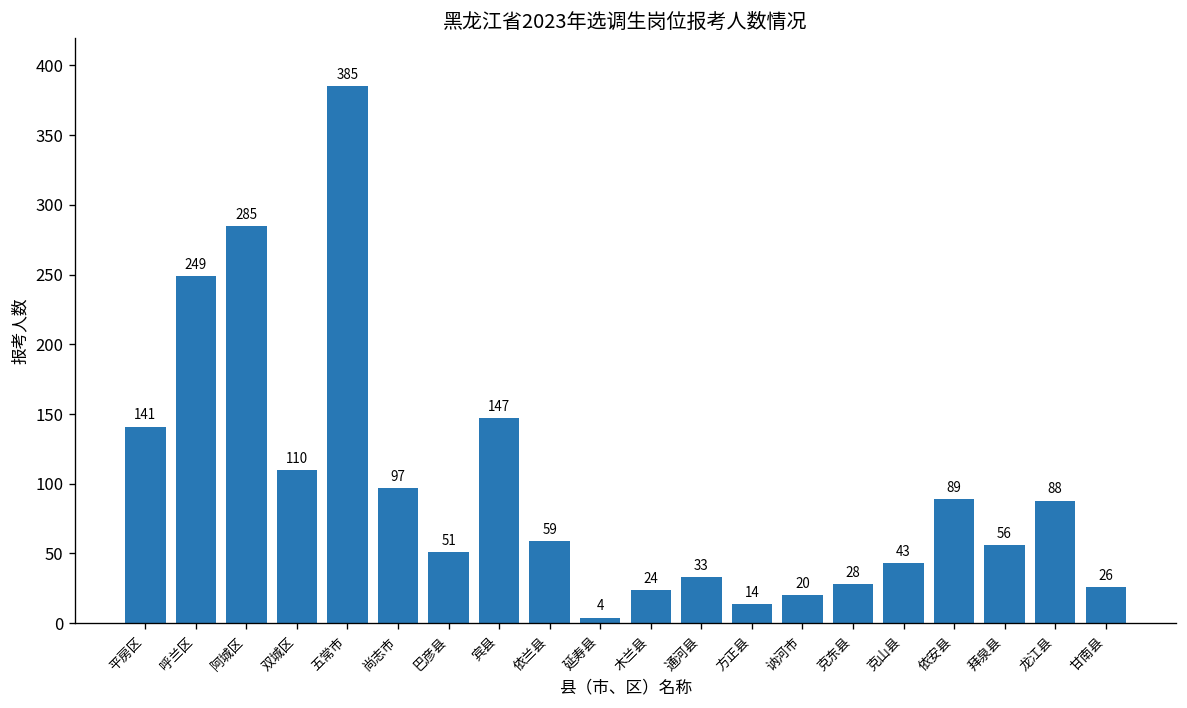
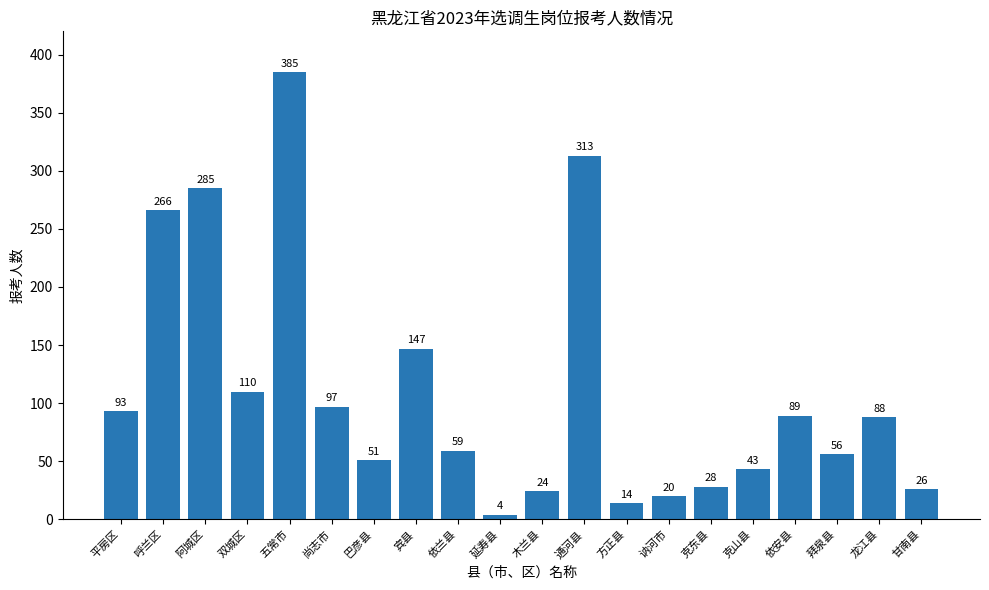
平房区: 141 -> 93
呼兰区: 249 -> 266
通河县: 33 -> 313
